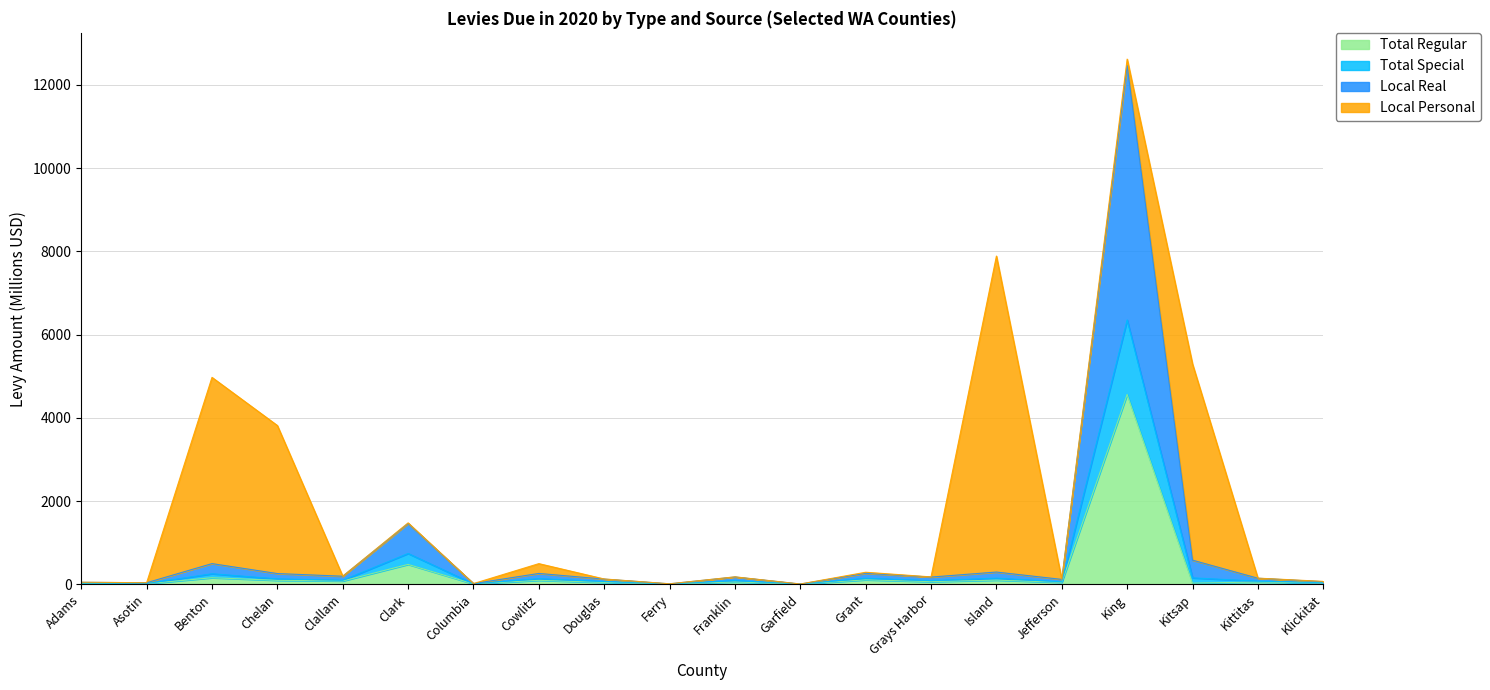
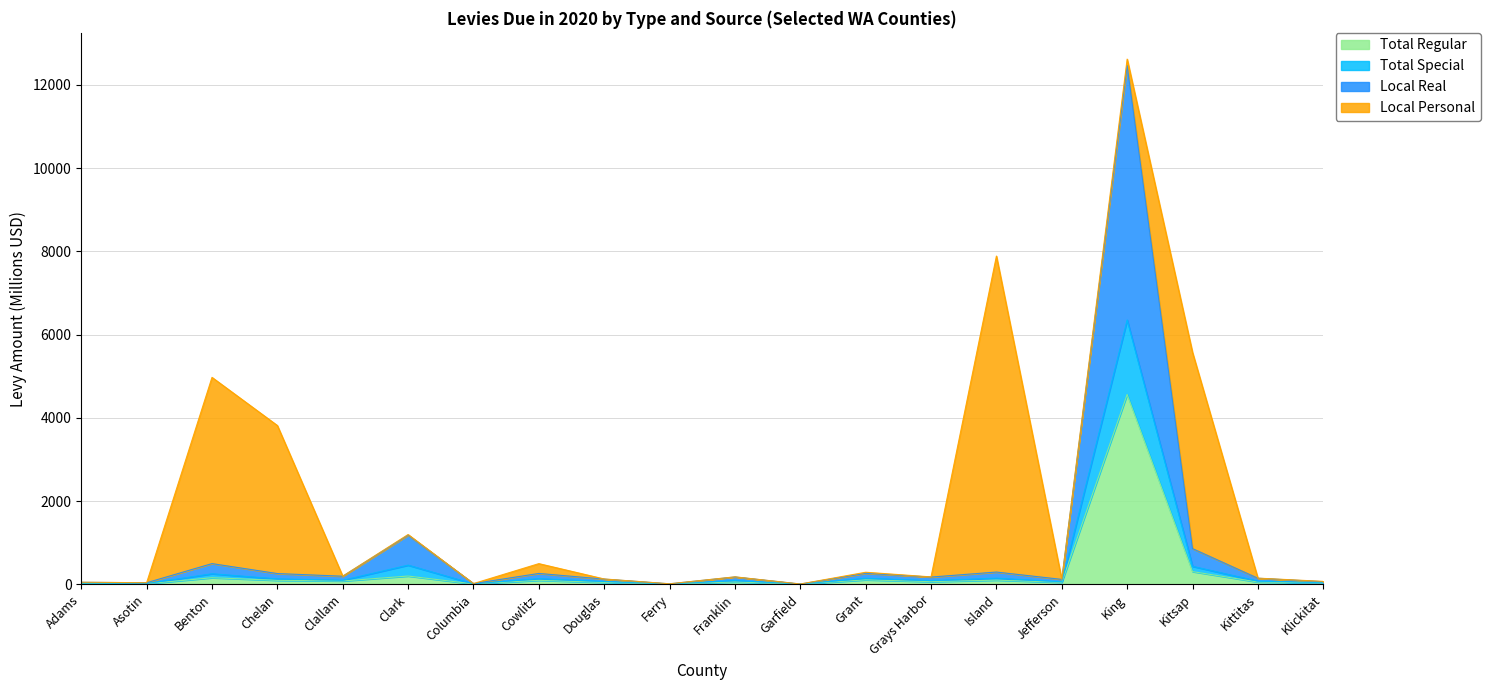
Total Regular, Clark: 500 -> 200
Total Regular, Kitsap: 0 -> 300
